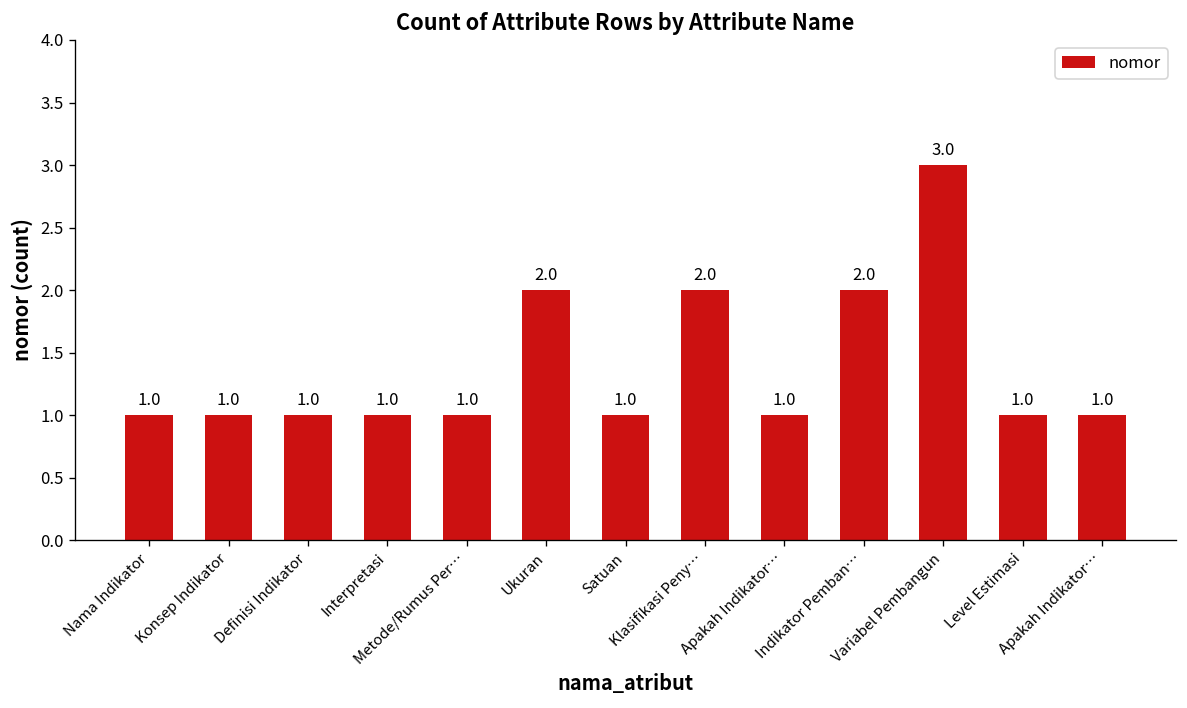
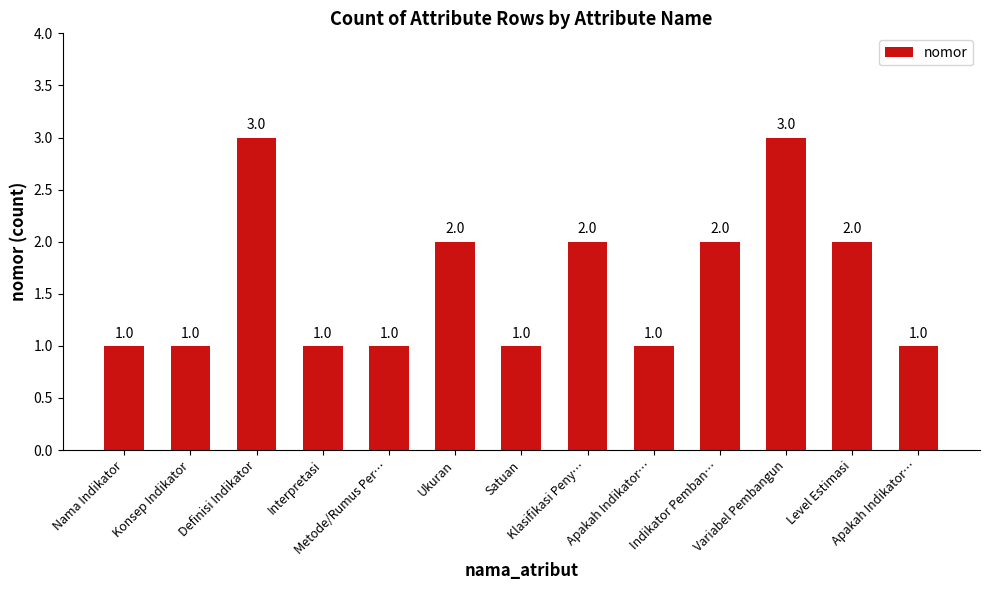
Definisi Indikator: 1.0 -> 3.0
Level Estimasi: 1.0 -> 2.0
